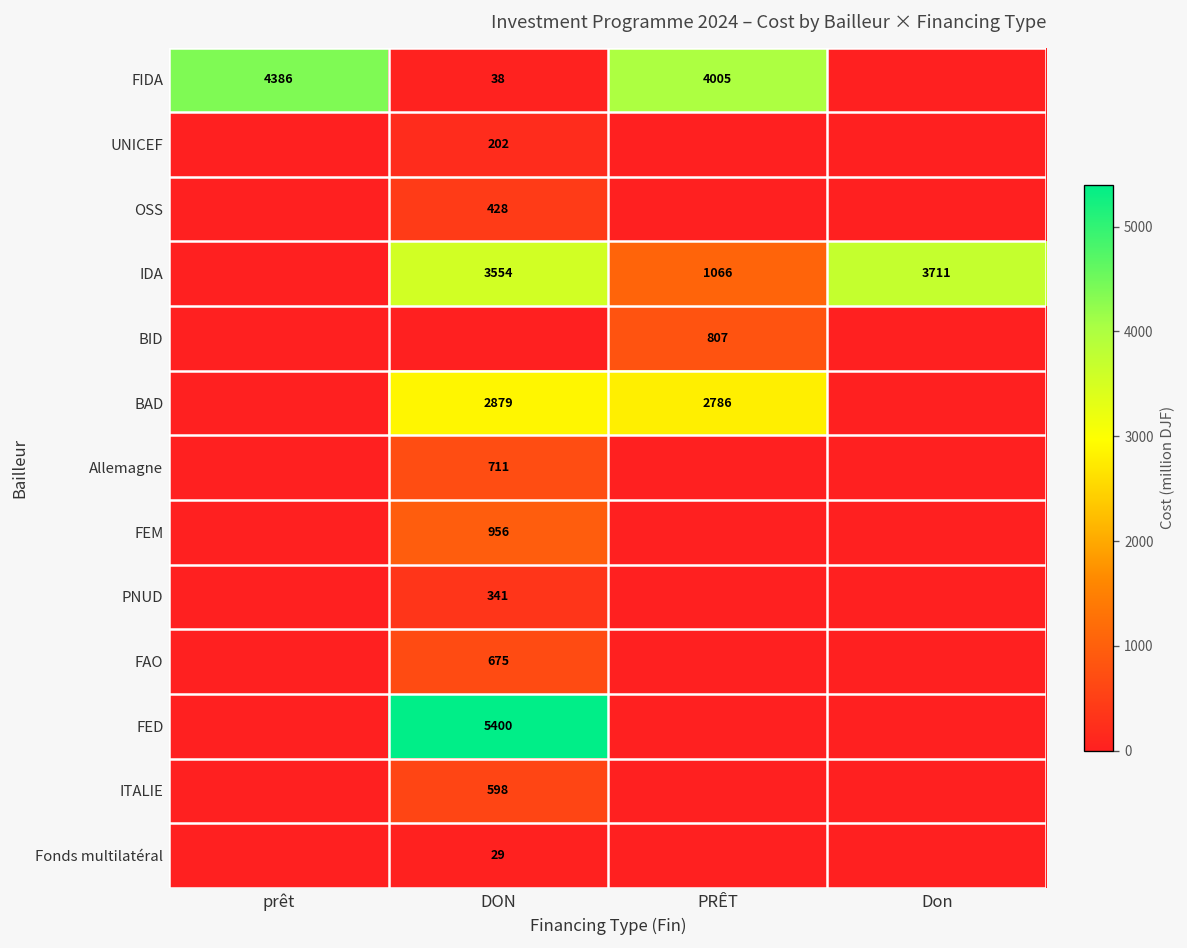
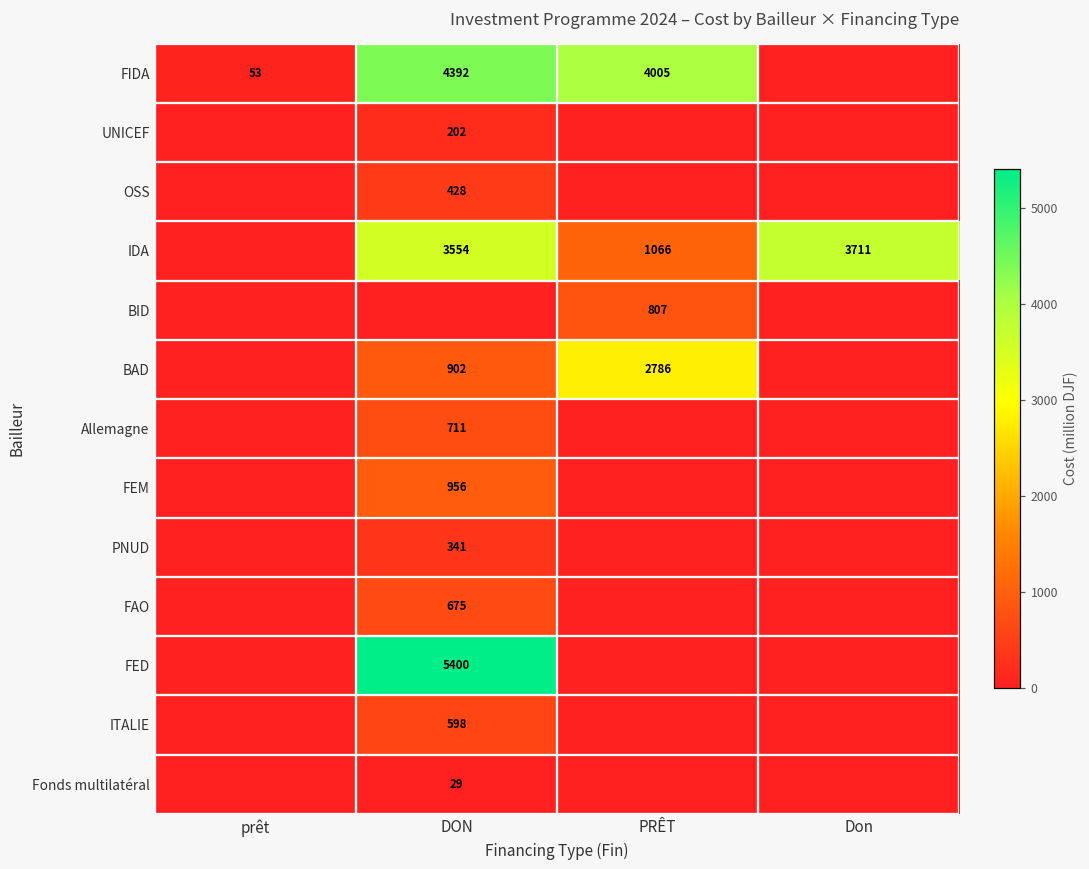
FIDA, prêt: 4386 -> 53
FIDA, DON: 38 -> 4392
BAD, DON: 2879 -> 902
